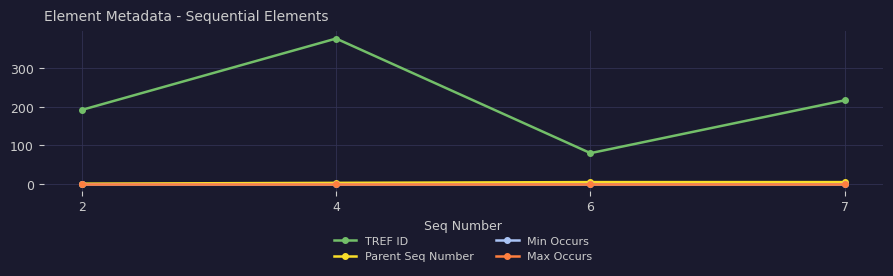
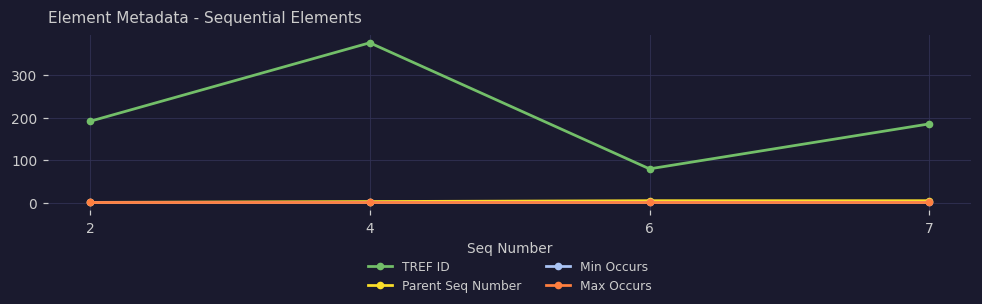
TREF ID, 7: 220 -> 190
